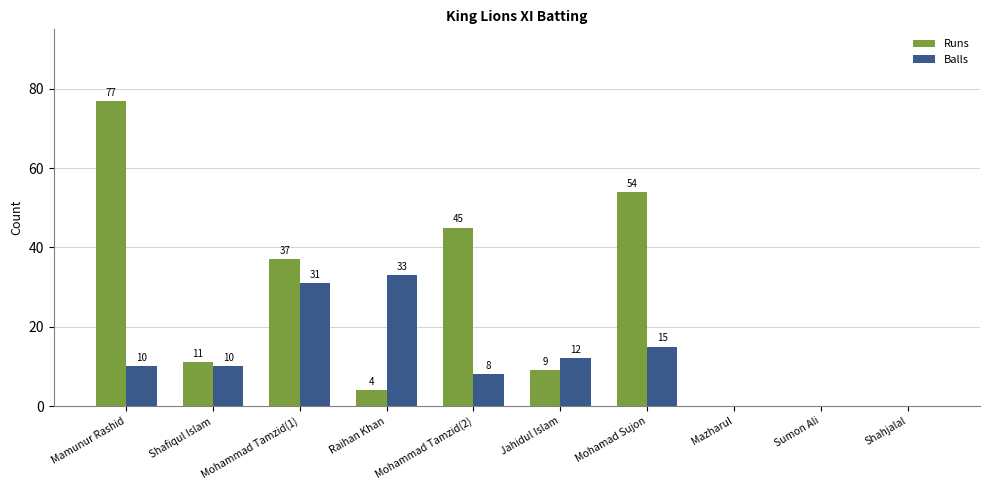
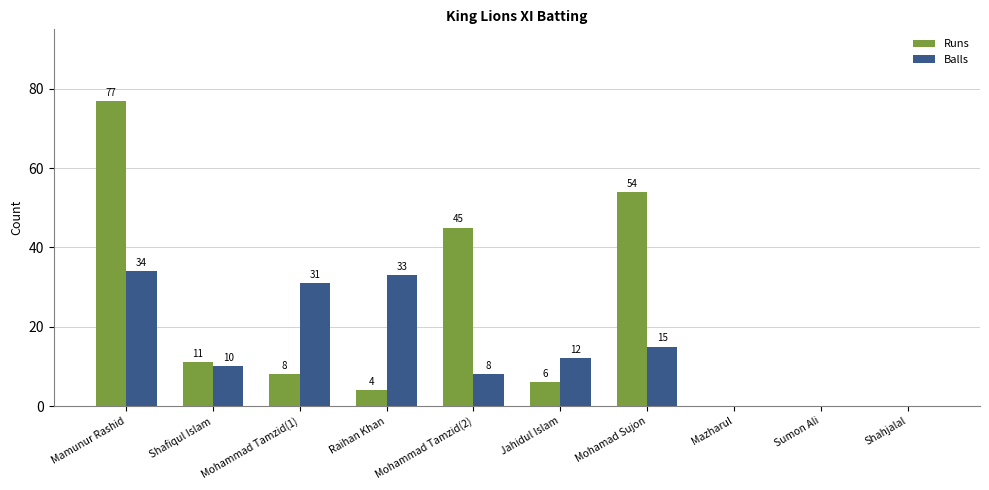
Balls, Mamunur Rashid: 10 -> 34
Runs, Mohammad Tamzid(1): 37 -> 8
Runs, Jahidul Islam: 9 -> 6
